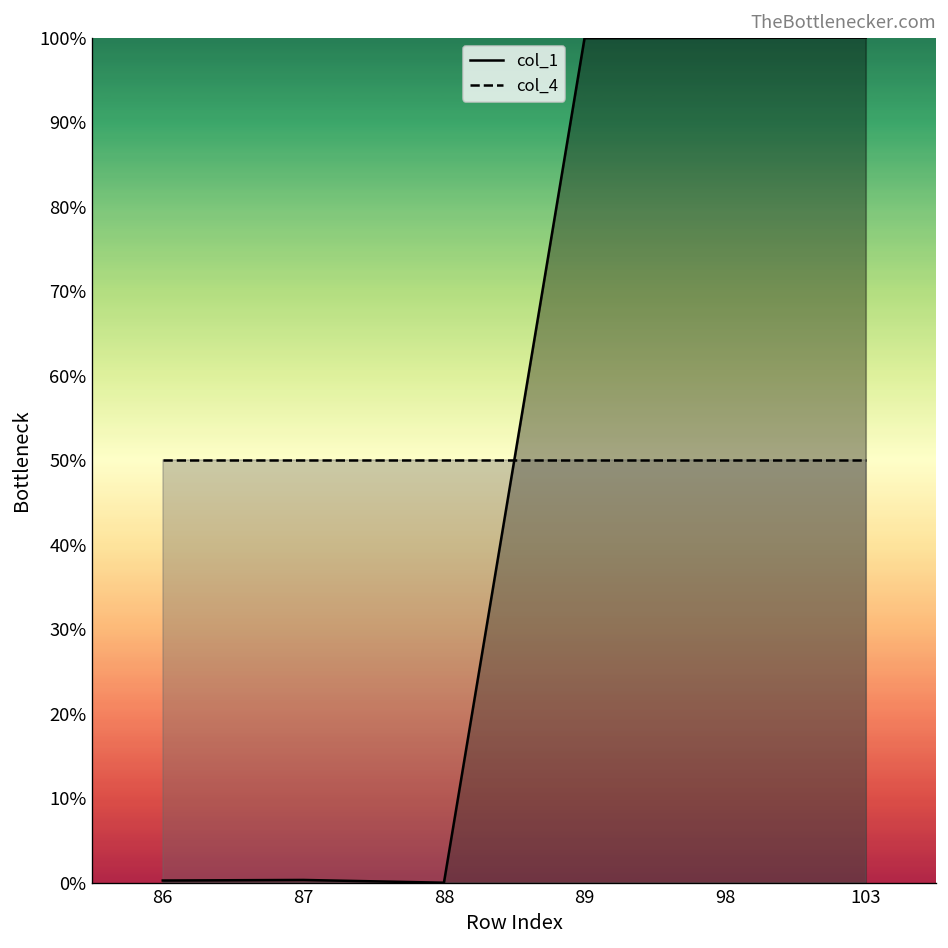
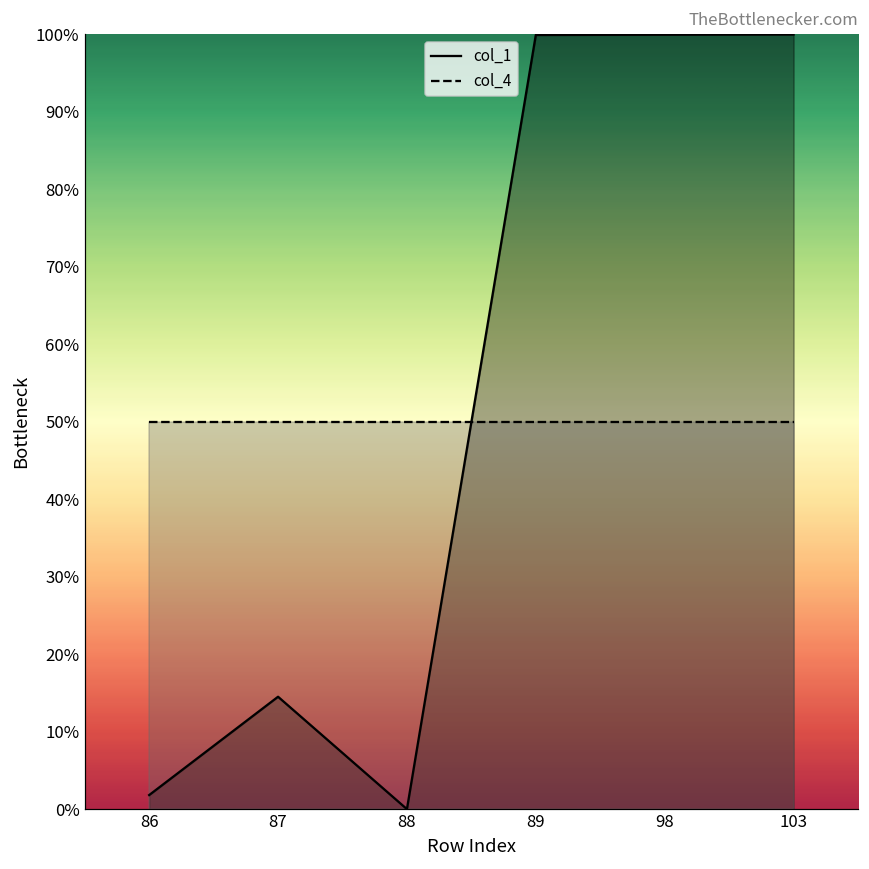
col_1, 86: 0% -> 2%
col_1, 87: 0% -> 15%
